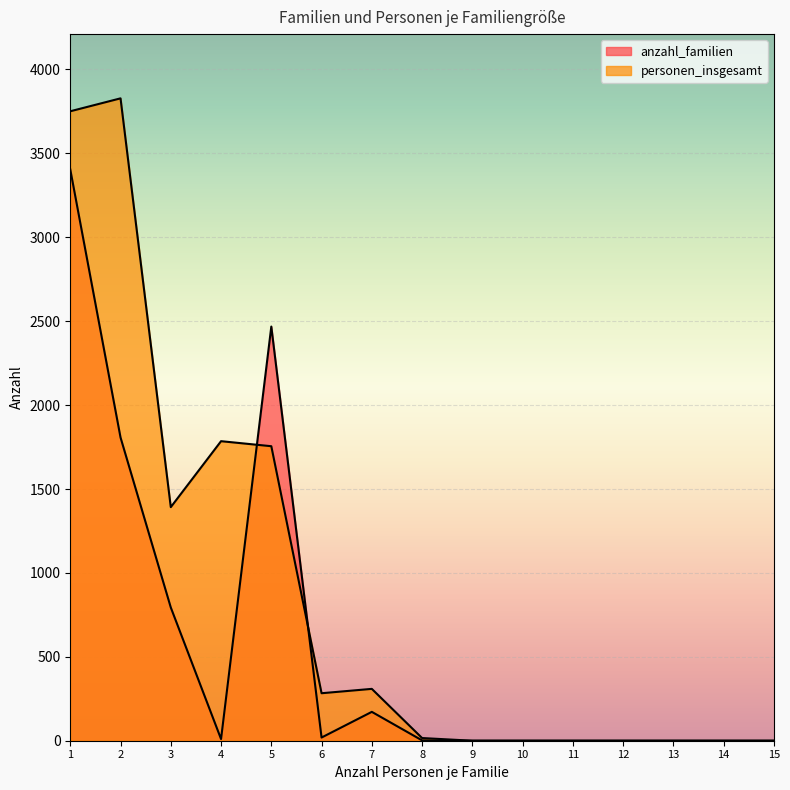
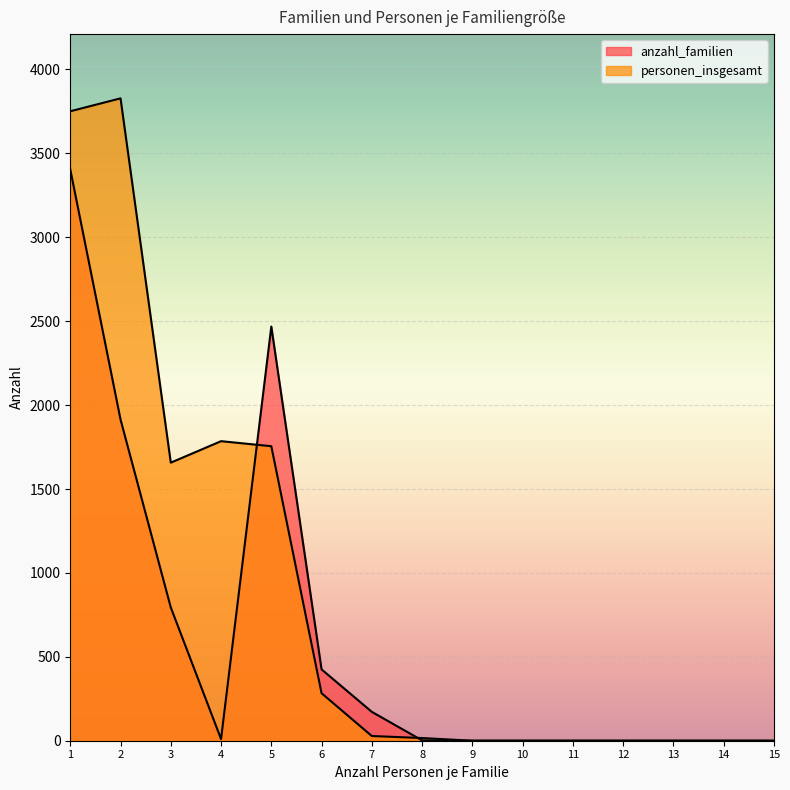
anzahl_familien, 2: 1810 -> 1910
personen_insgesamt, 3: 1390 -> 1660
anzahl_familien, 6: 20 -> 430
personen_insgesamt, 7: 310 -> 30
